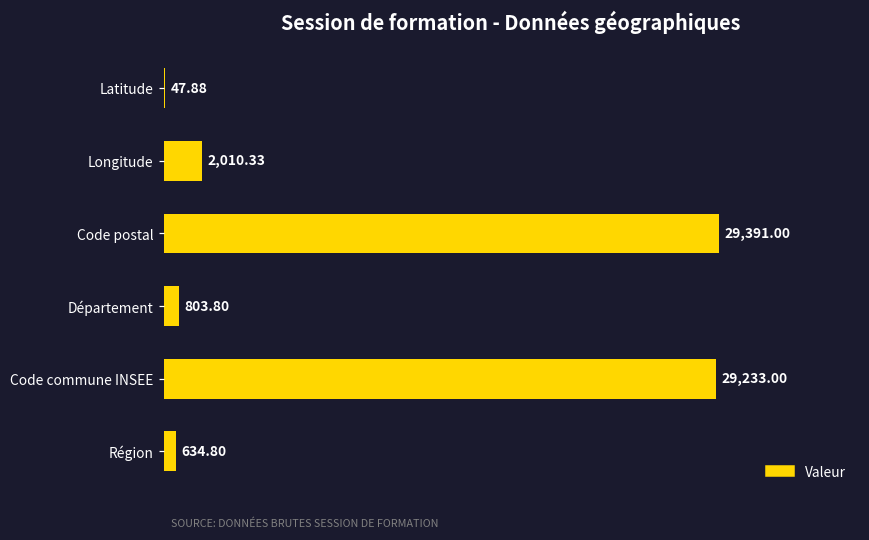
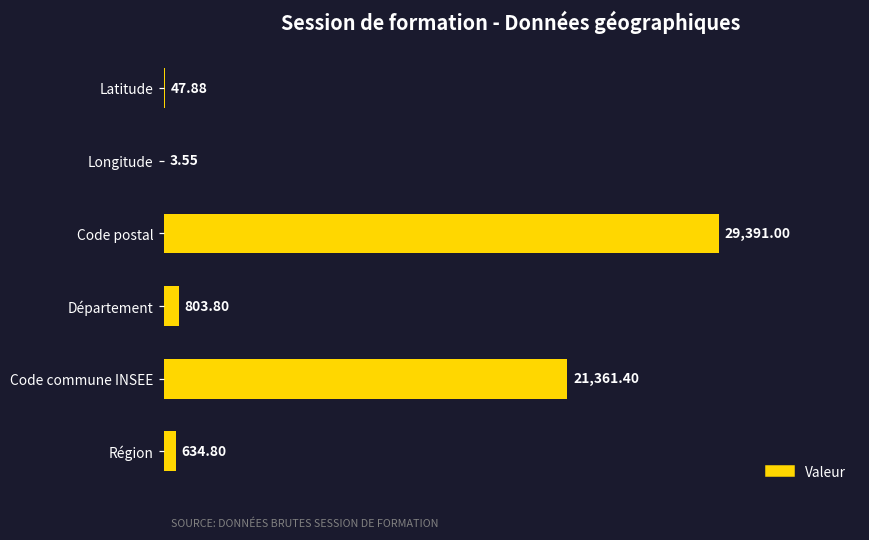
Longitude: 2,010.33 -> 3.55
Code commune INSEE: 29,233.00 -> 21,361.40
